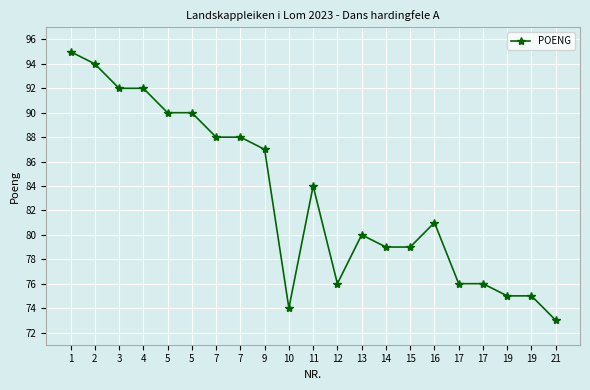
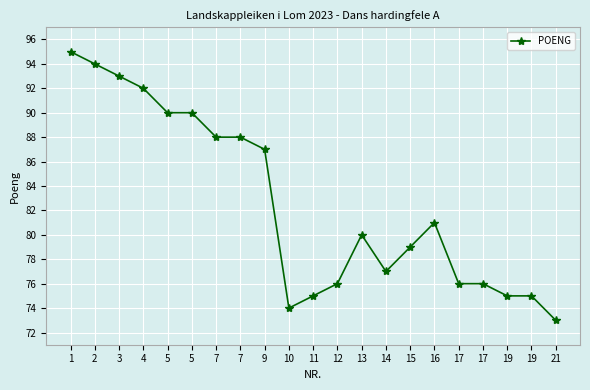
3: 92 -> 93
11: 84 -> 75
14: 79 -> 77
